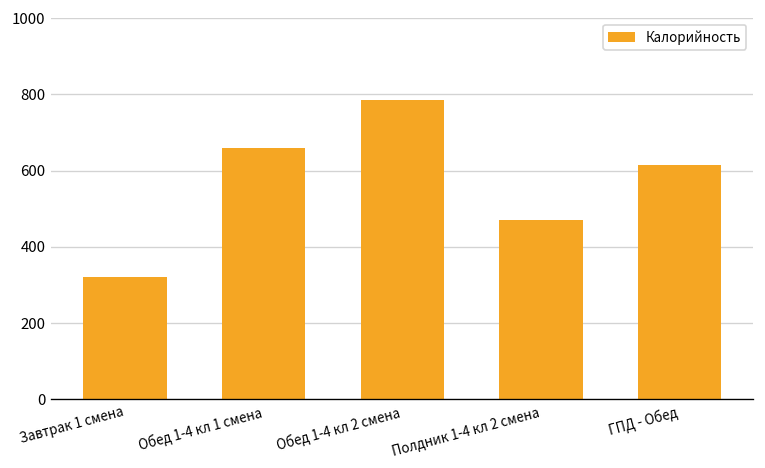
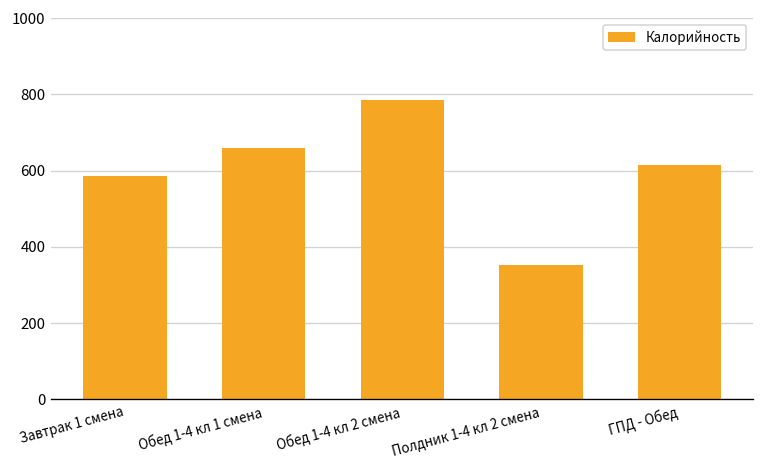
Завтрак 1 смена: 320 -> 590
Полдник 1-4 кл 2 смена: 470 -> 350
